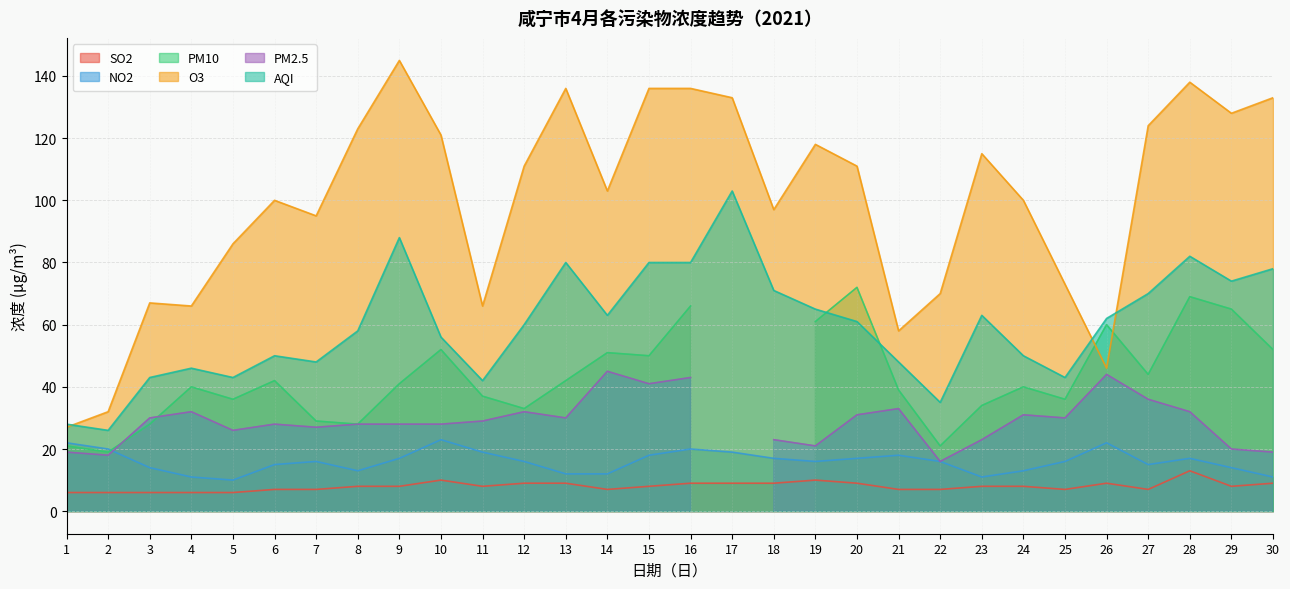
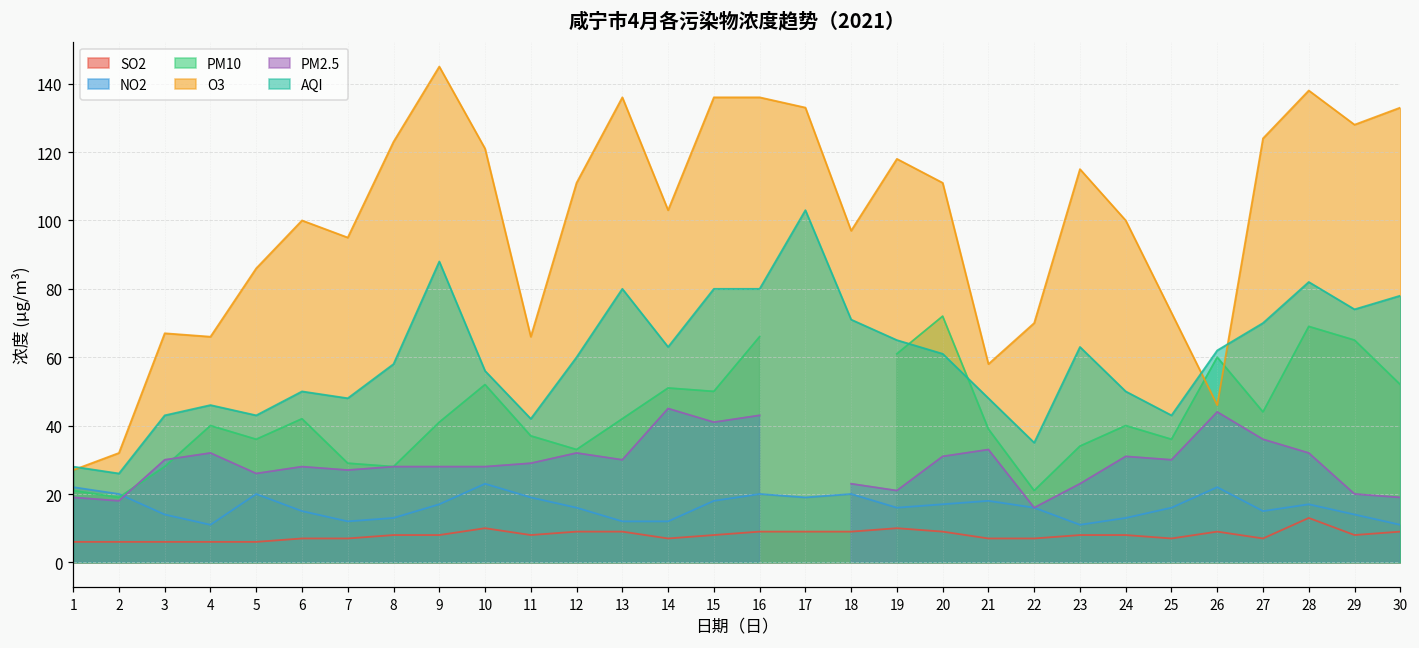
NO2, 5: 10 -> 20
NO2, 7: 16 -> 12
NO2, 18: 17 -> 20
